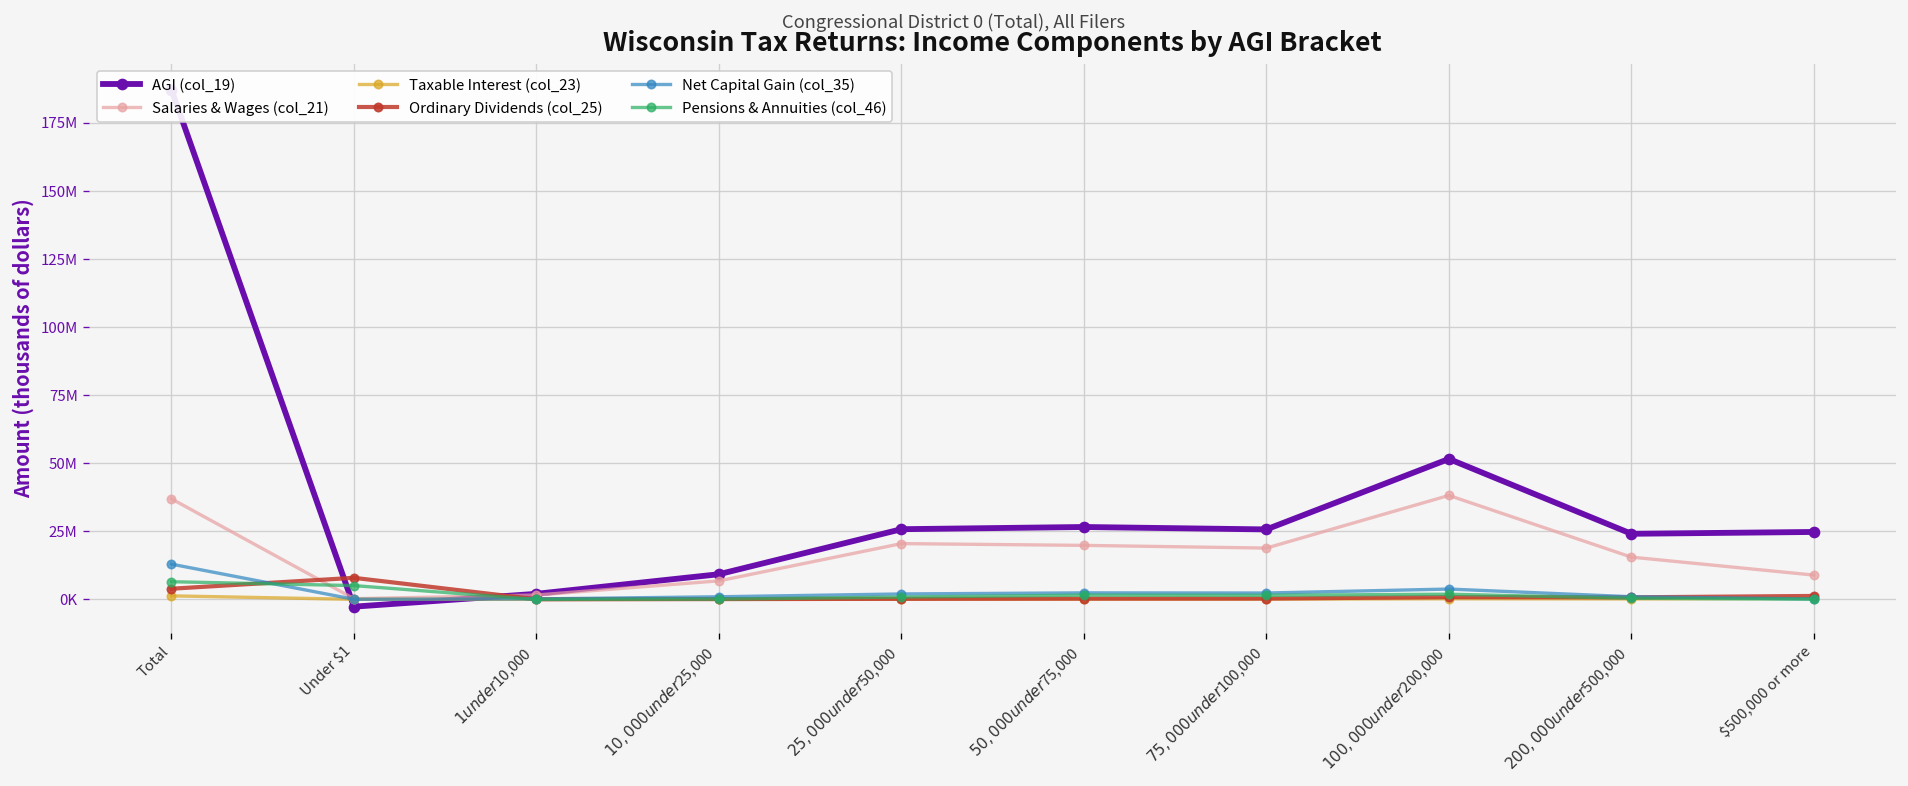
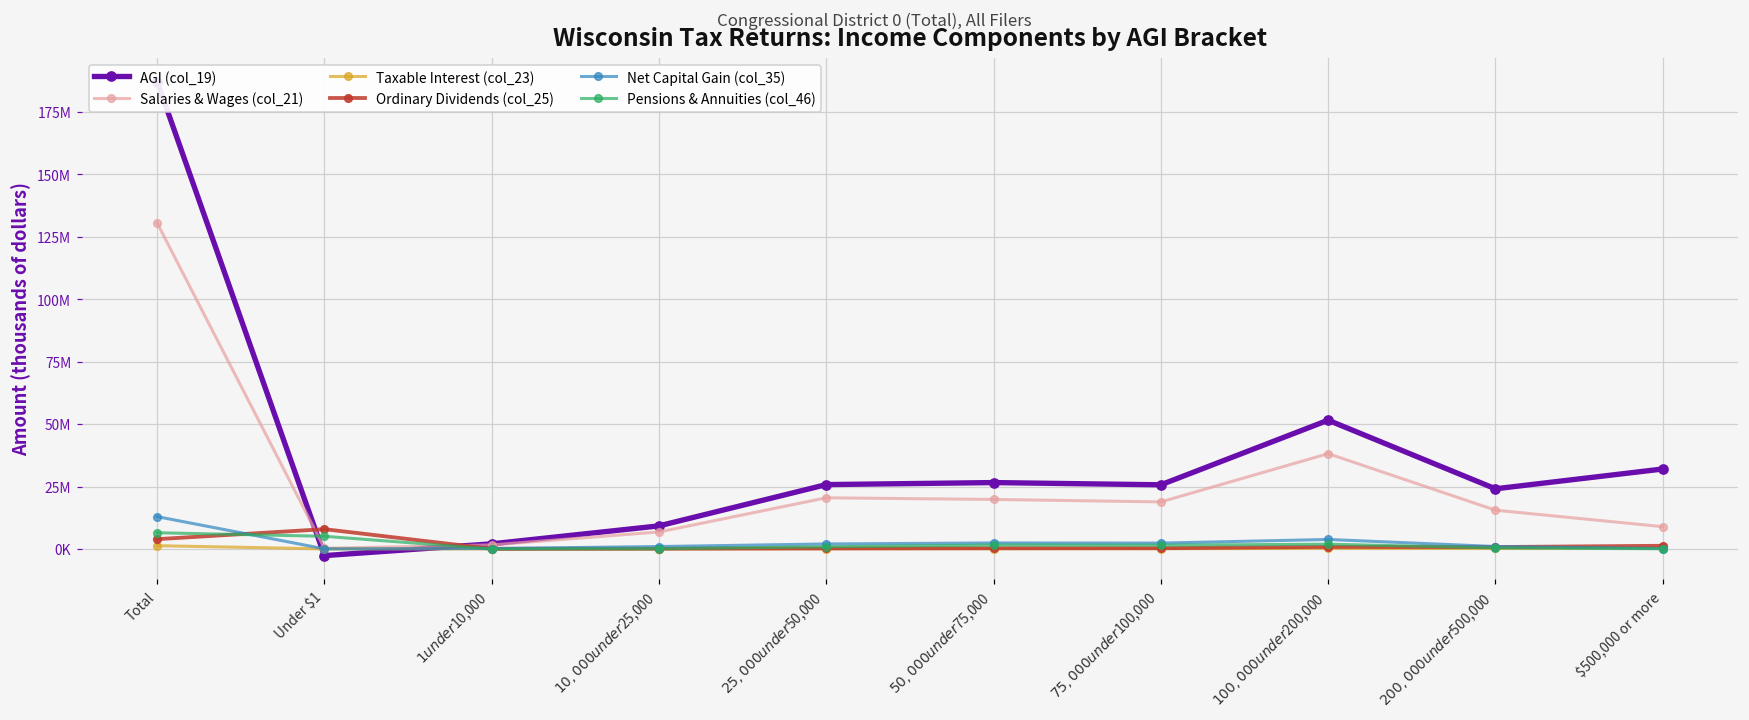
Salaries & Wages (col_21), Total: 37000000 -> 131000000
AGI (col_19), $500,000 or more: 25000000 -> 32000000
